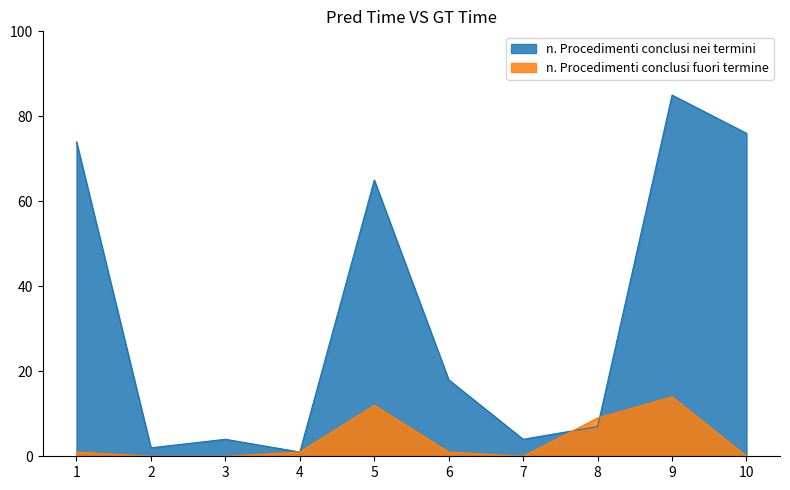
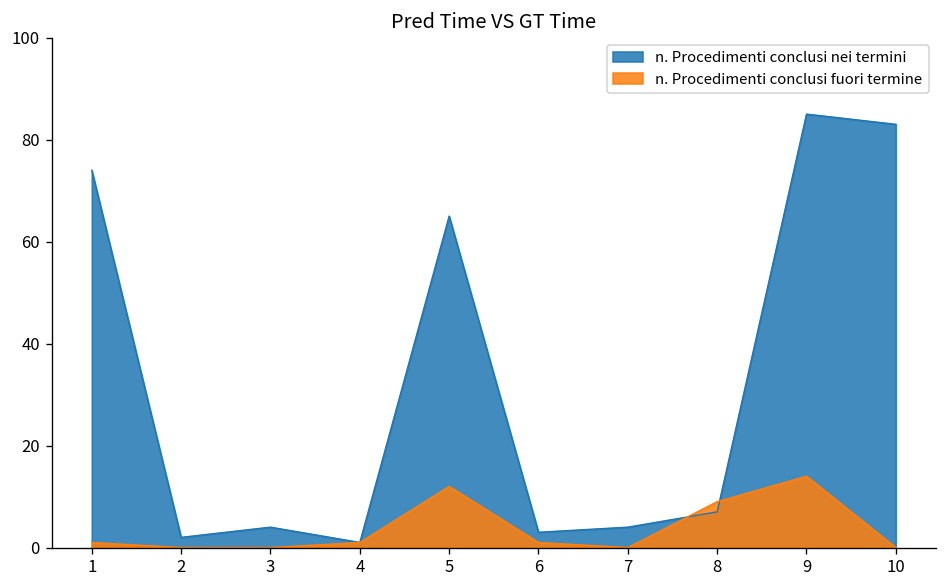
n. Procedimenti conclusi nei termini, 6: 18 -> 3
n. Procedimenti conclusi nei termini, 10: 76 -> 83
